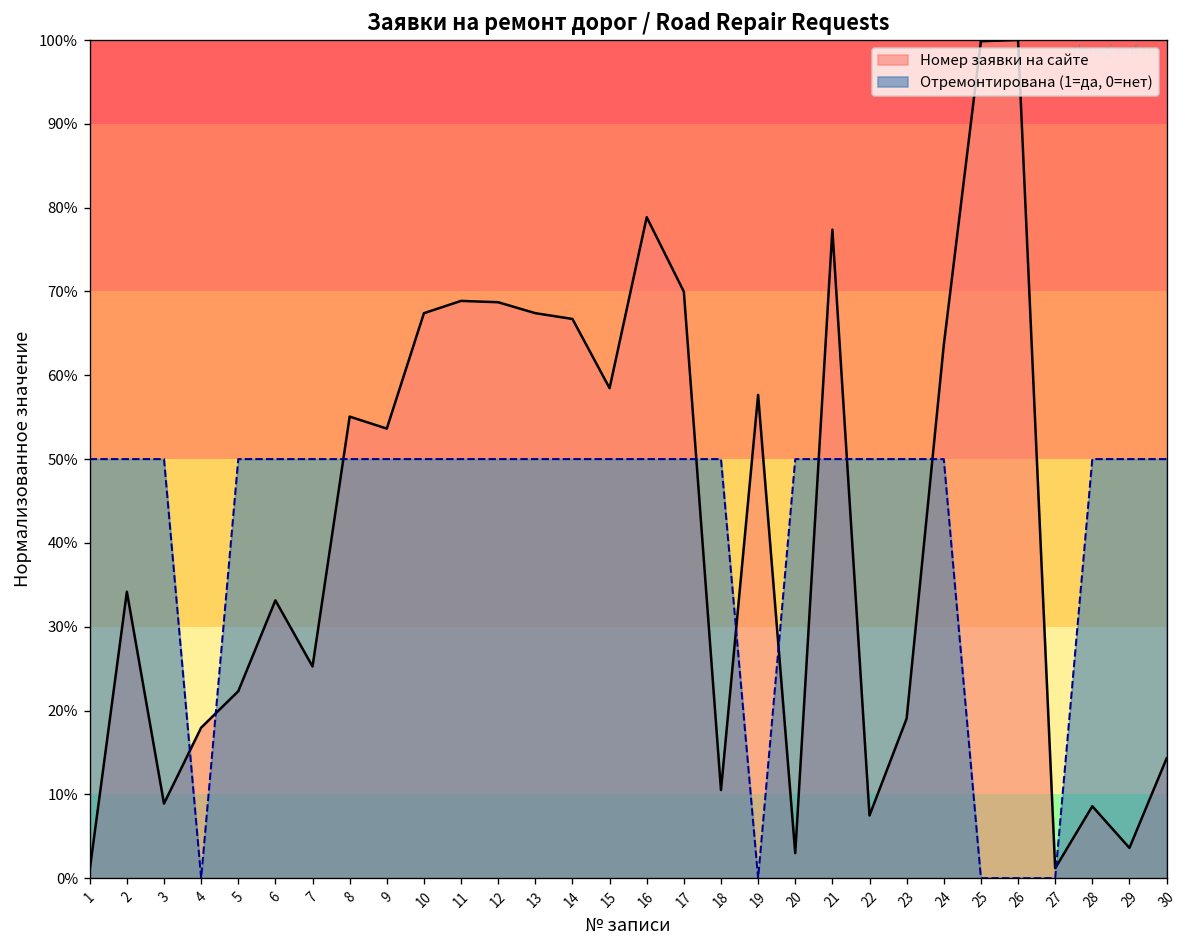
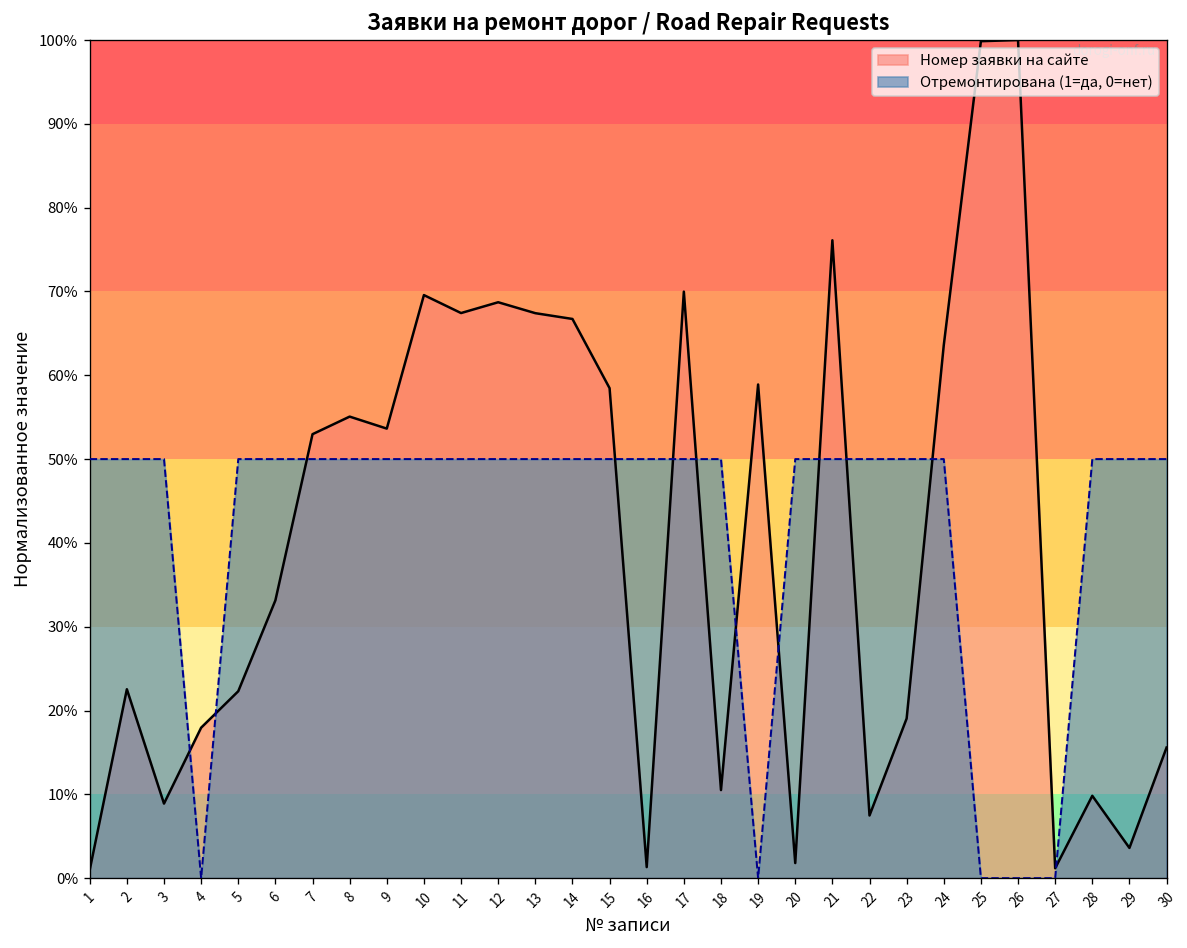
Номер заявки на сайте, 2: 34% -> 23%
Номер заявки на сайте, 7: 25% -> 53%
Номер заявки на сайте, 10: 67% -> 70%
Номер заявки на сайте, 11: 69% -> 67%
Номер заявки на сайте, 16: 79% -> 1%
Номер заявки на сайте, 19: 58% -> 59%
Номер заявки на сайте, 20: 3% -> 2%
Номер заявки на сайте, 21: 77% -> 76%
Номер заявки на сайте, 28: 9% -> 10%
Номер заявки на сайте, 30: 14% -> 16%
